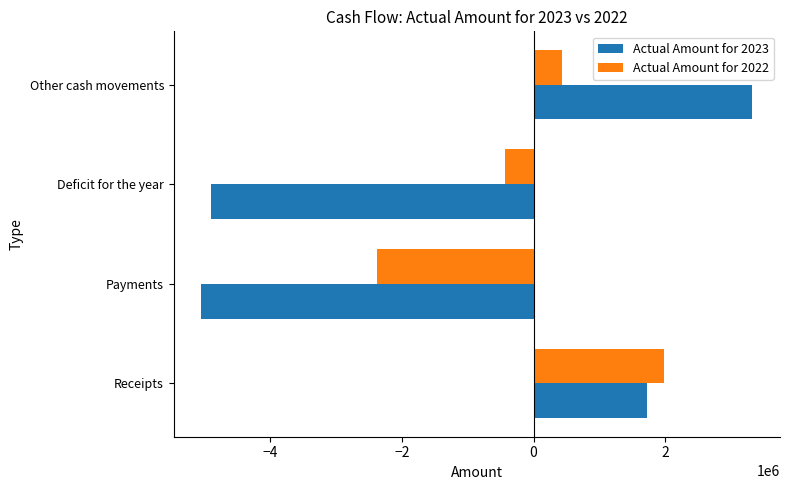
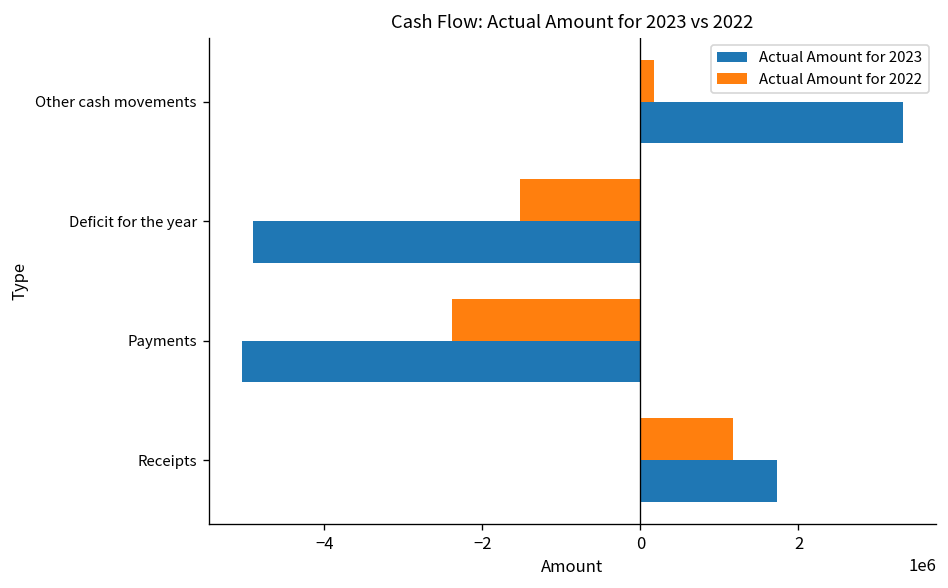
Actual Amount for 2022, Other cash movements: 400000 -> 200000
Actual Amount for 2022, Deficit for the year: -400000 -> -1500000
Actual Amount for 2022, Receipts: 2000000 -> 1200000
